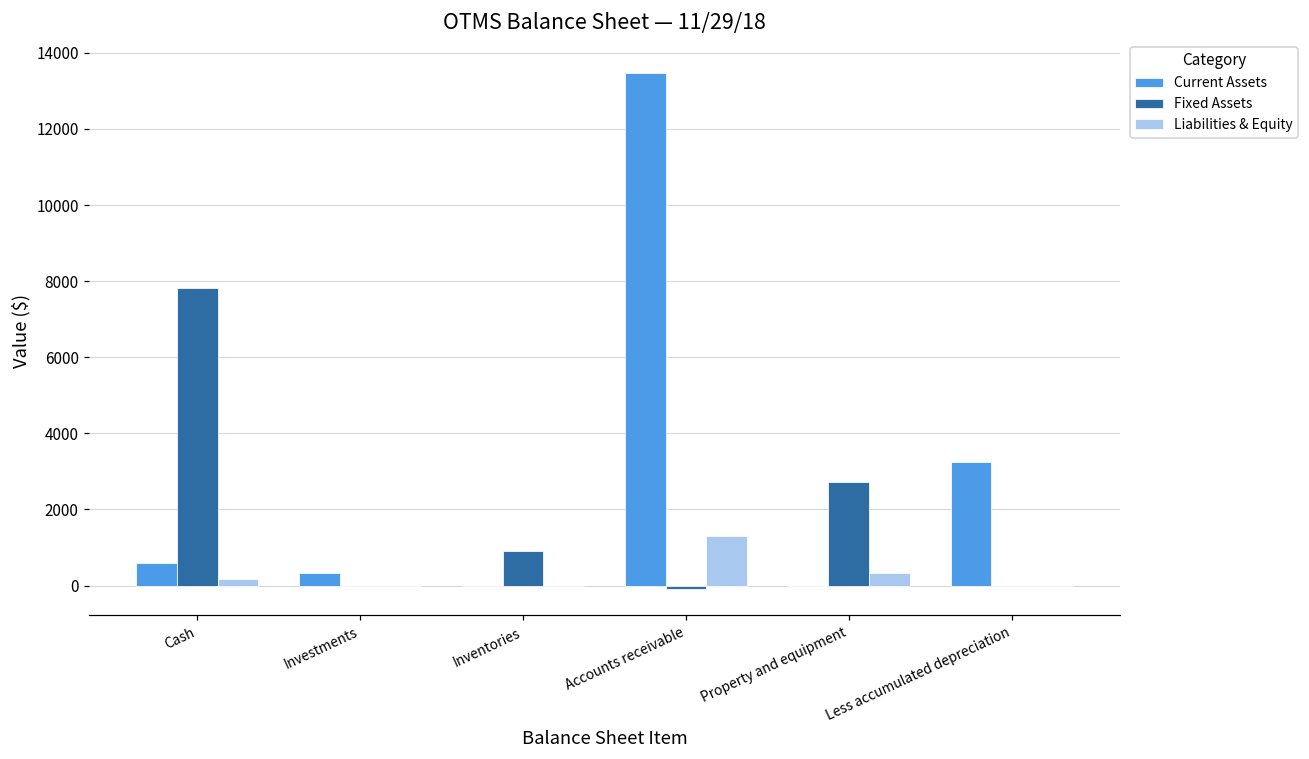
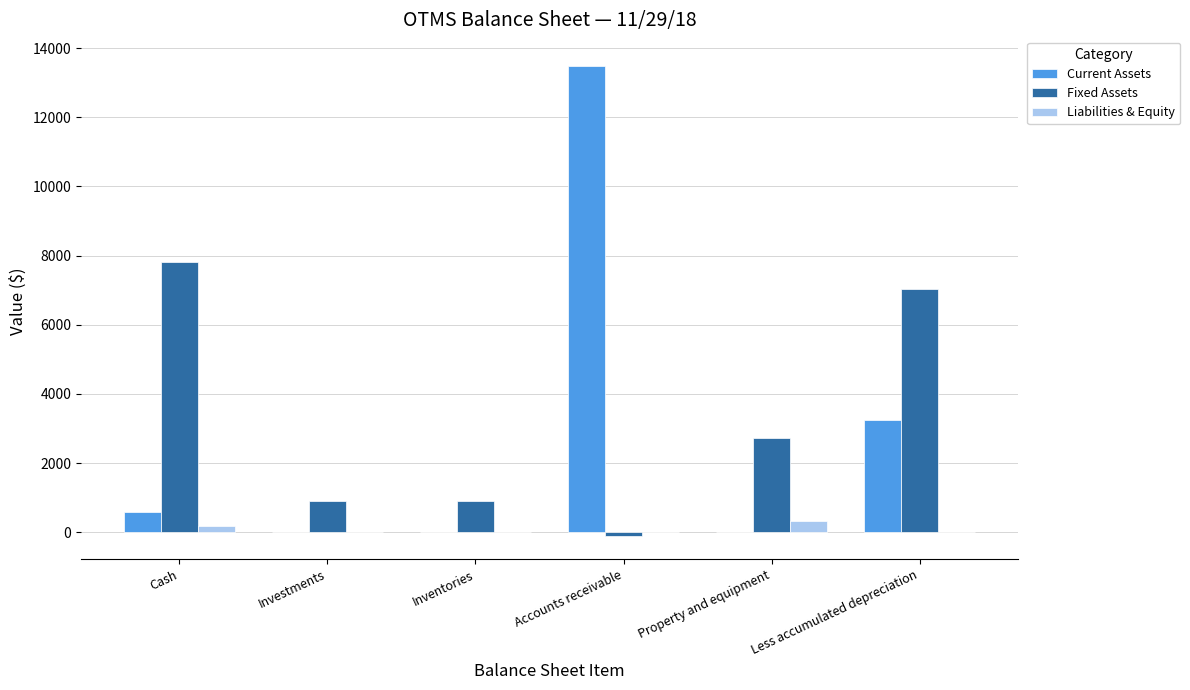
Current Assets, Investments: 300 -> 0
Fixed Assets, Investments: 0 -> 900
Liabilities & Equity, Accounts receivable: 1300 -> 0
Fixed Assets, Less accumulated depreciation: 0 -> 7000
